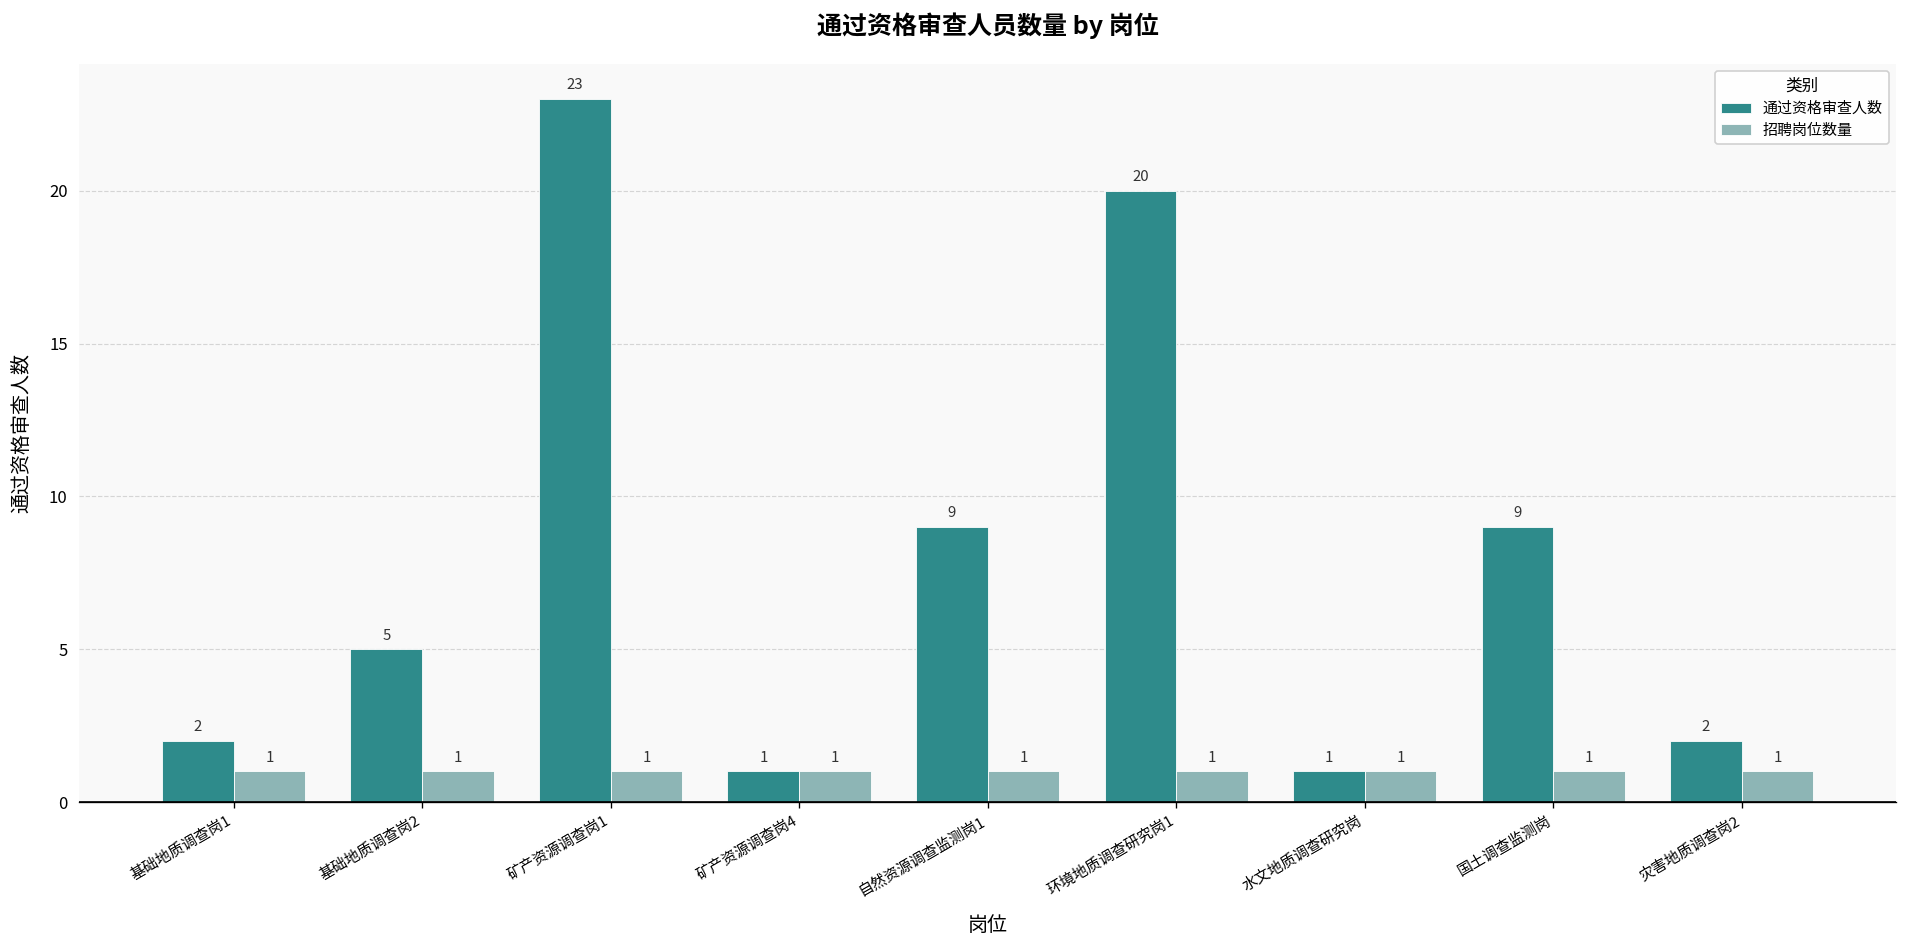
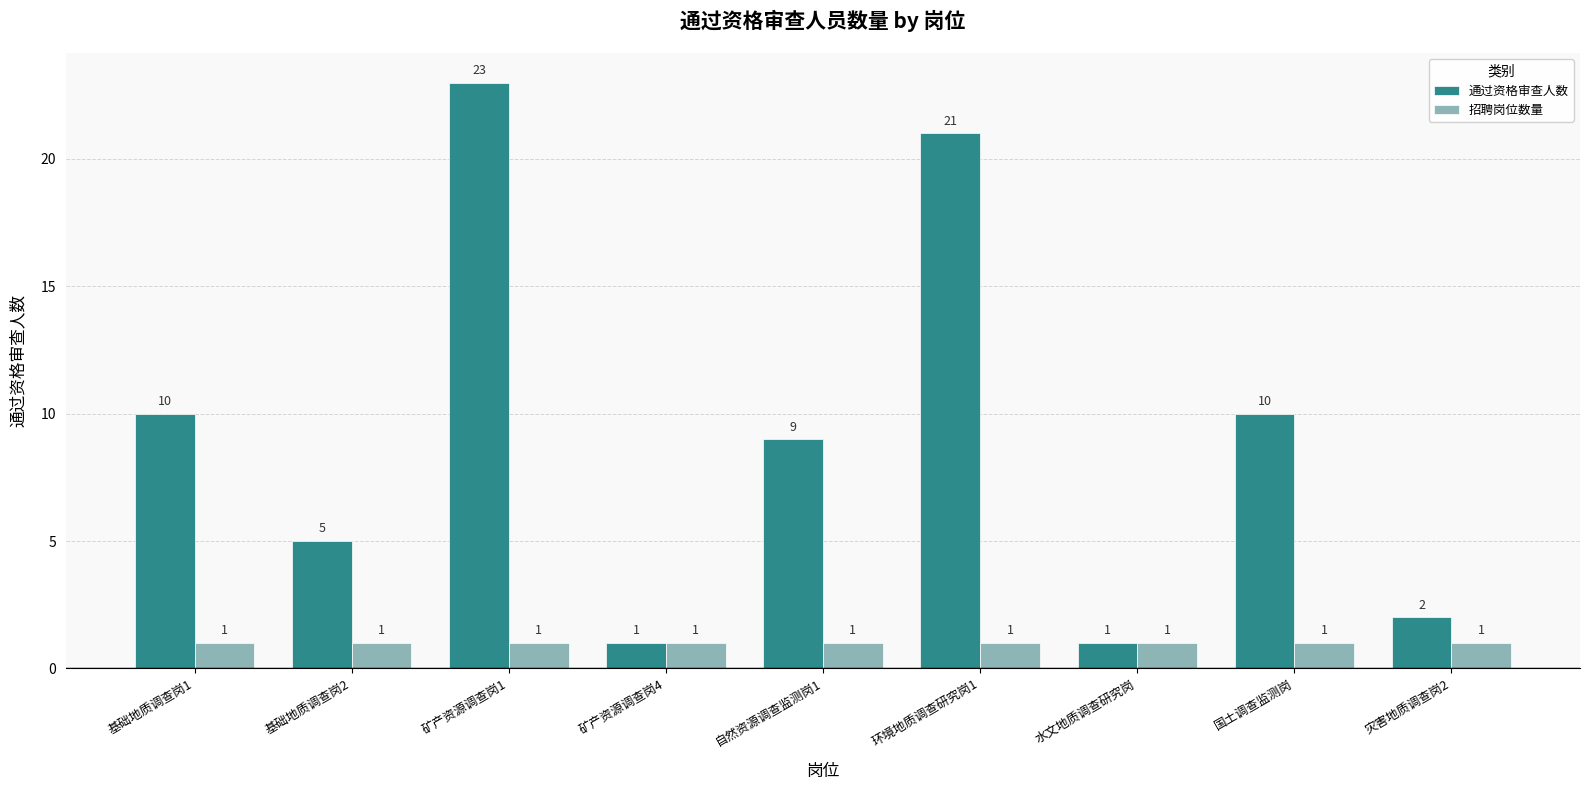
通过资格审查人数, 基础地质调查岗1: 2 -> 10
通过资格审查人数, 环境地质调查研究岗1: 20 -> 21
通过资格审查人数, 国土调查监测岗: 9 -> 10
